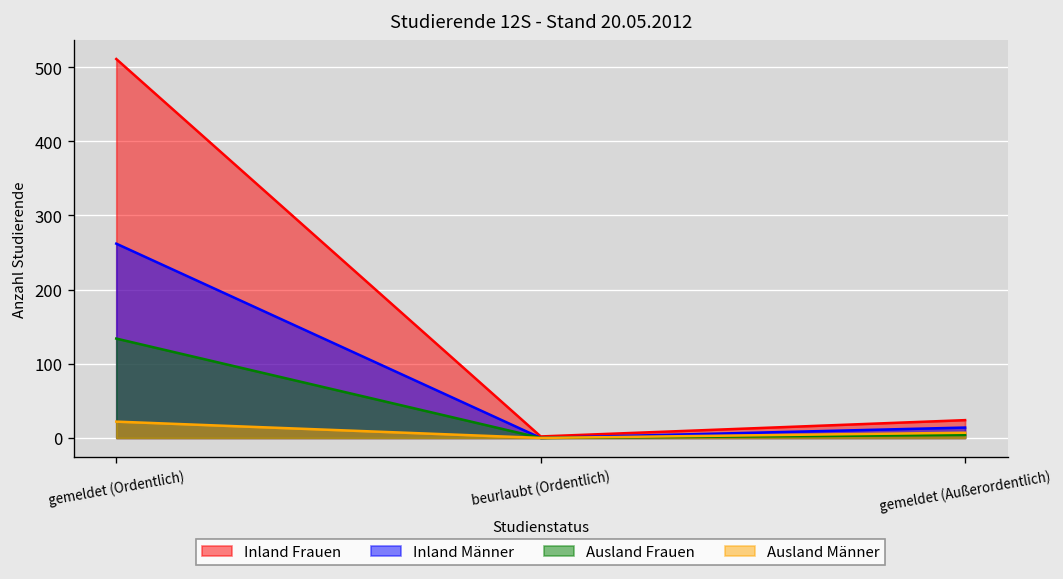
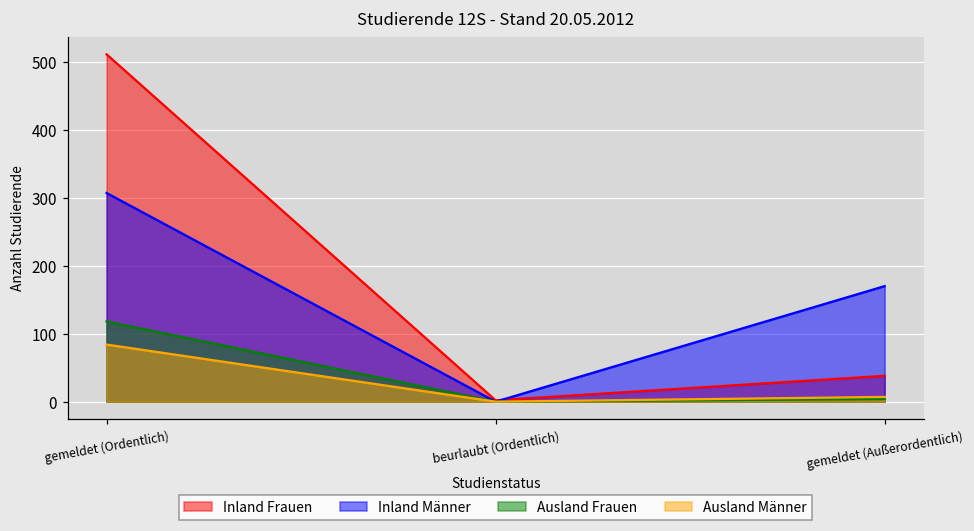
Inland Männer, gemeldet (Ordentlich): 260 -> 310
Ausland Frauen, gemeldet (Ordentlich): 130 -> 120
Ausland Männer, gemeldet (Ordentlich): 20 -> 80
Inland Frauen, gemeldet (Außerordentlich): 20 -> 40
Inland Männer, gemeldet (Außerordentlich): 10 -> 170
